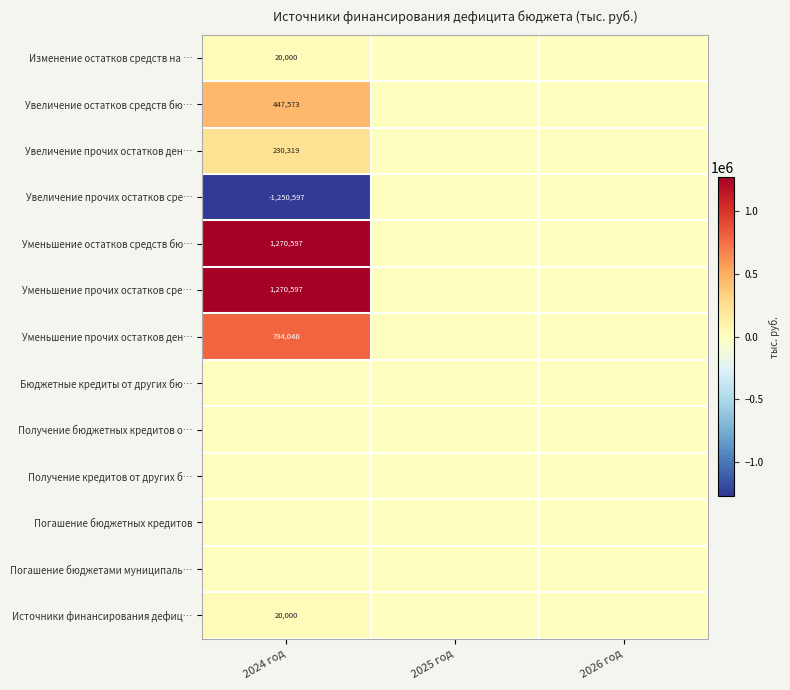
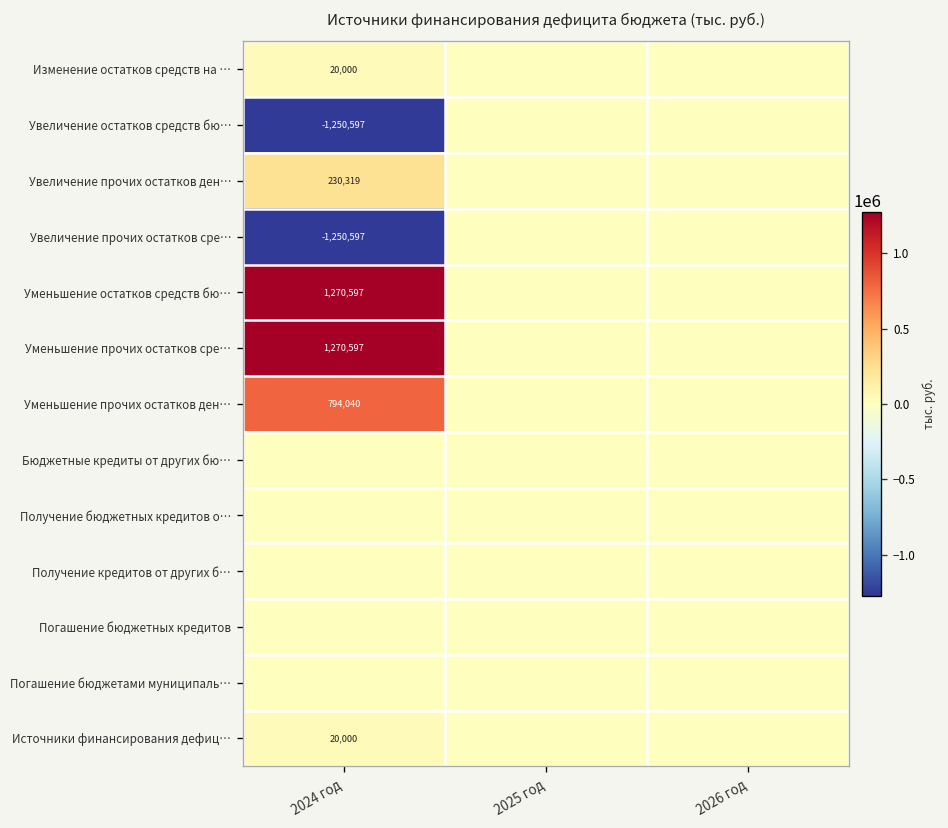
Увеличение остатков средств бю…, 2024 год: 447,573 -> -1,250,597
